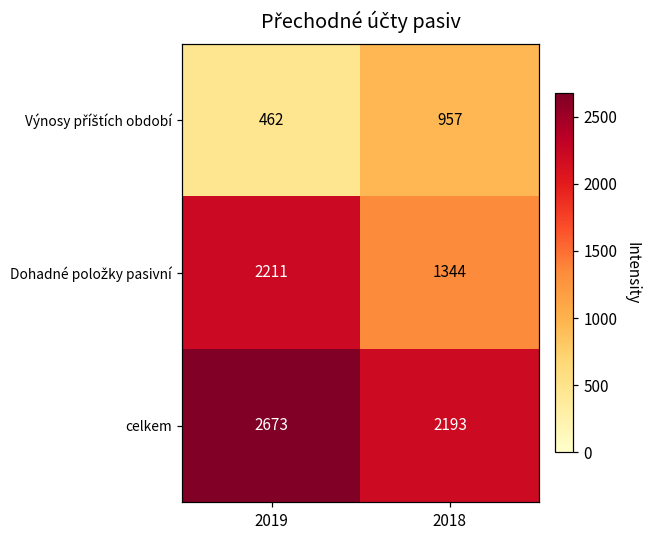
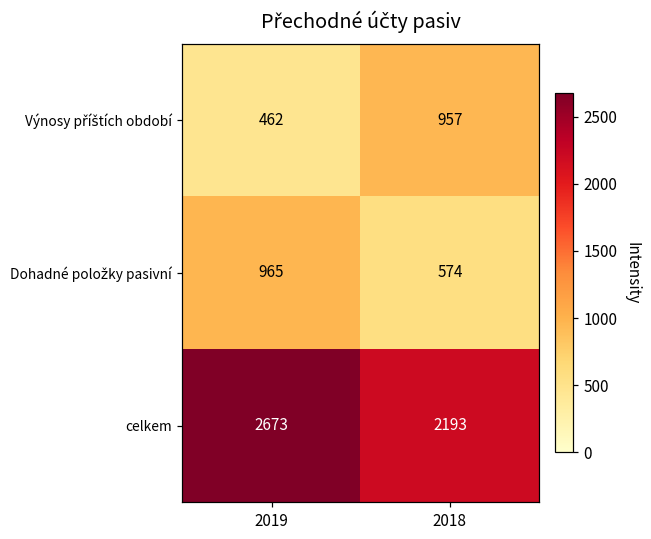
Dohadné položky pasivní, 2019: 2211 -> 965
Dohadné položky pasivní, 2018: 1344 -> 574
